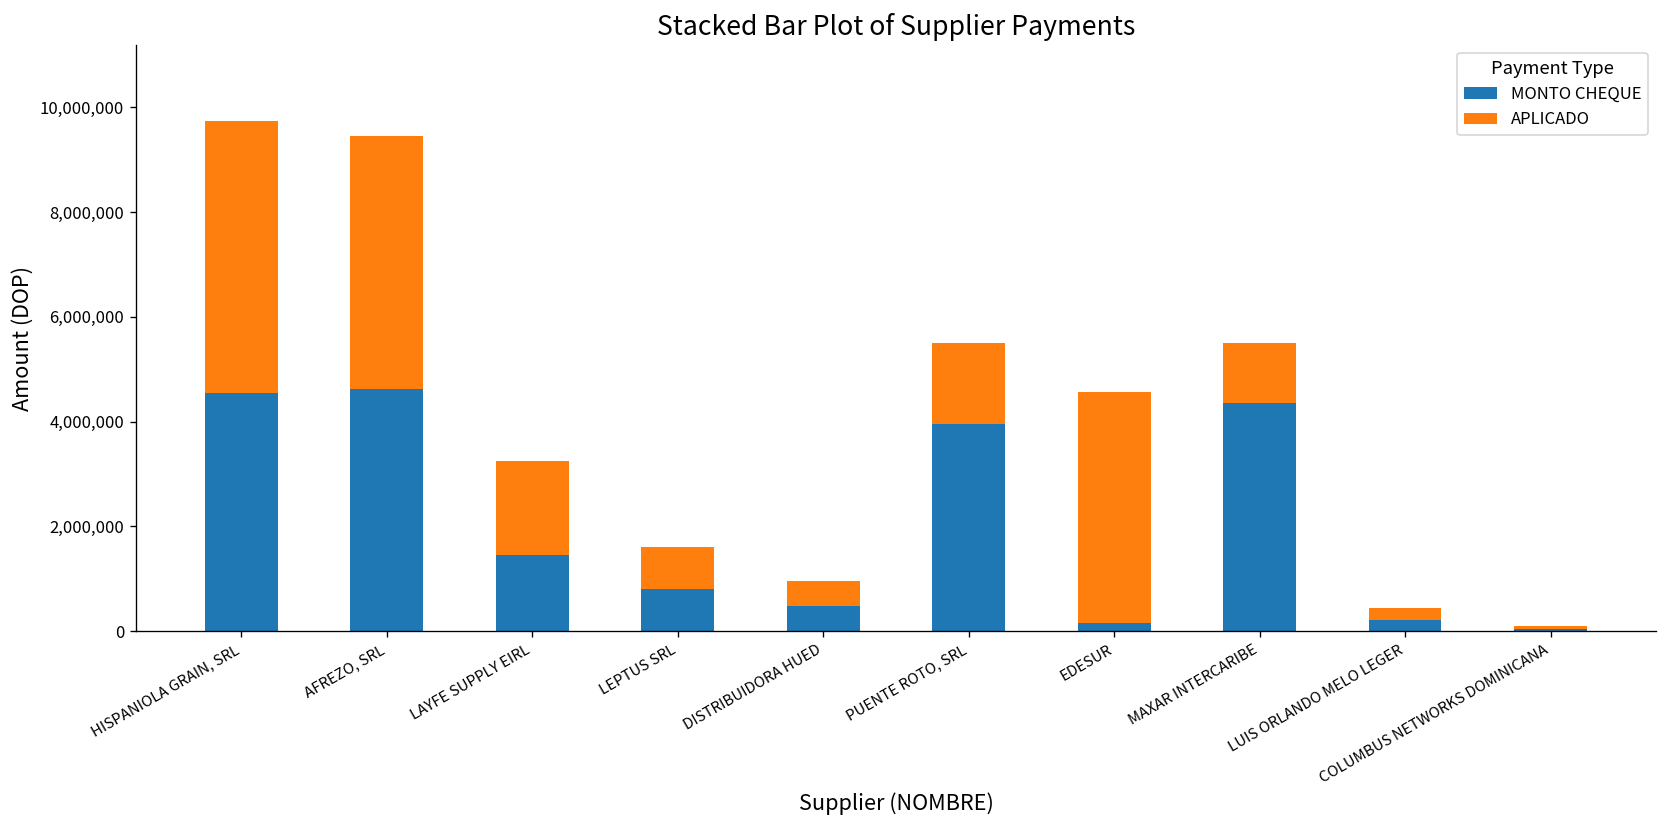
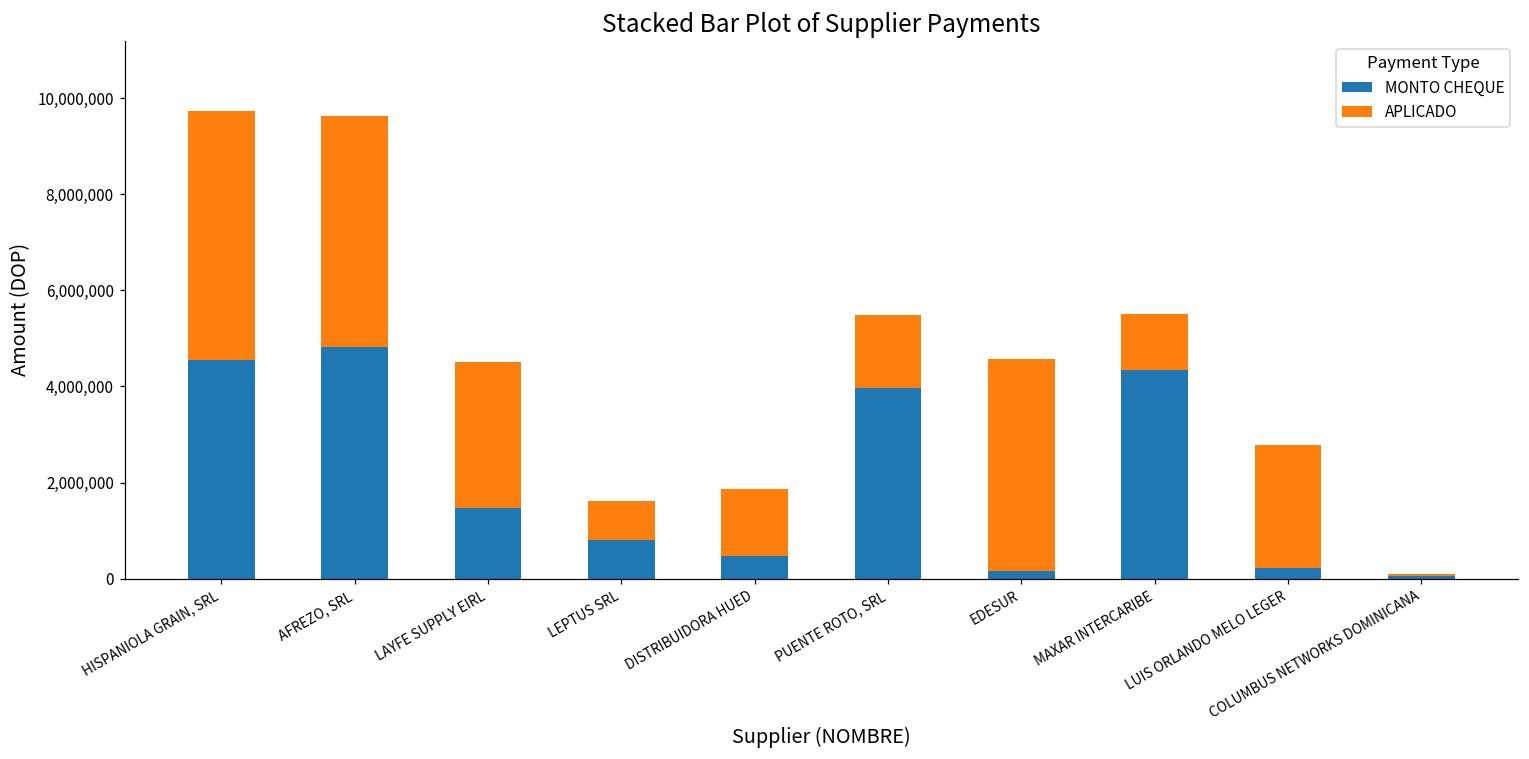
MONTO CHEQUE, AFREZO, SRL: 4,600,000 -> 4,800,000
APLICADO, LAYFE SUPPLY EIRL: 1,800,000 -> 3,000,000
APLICADO, DISTRIBUIDORA HUED: 500,000 -> 1,400,000
APLICADO, LUIS ORLANDO MELO LEGER: 200,000 -> 2,600,000
